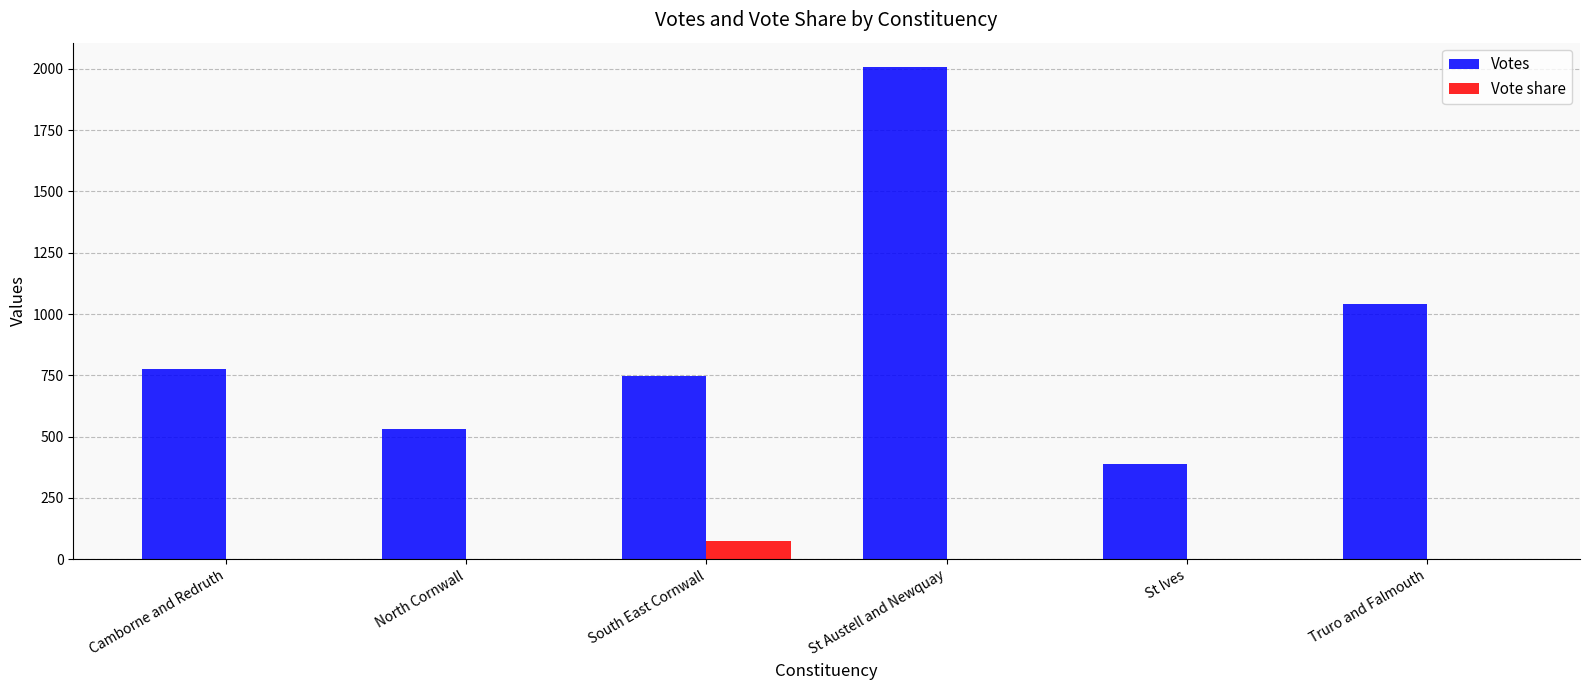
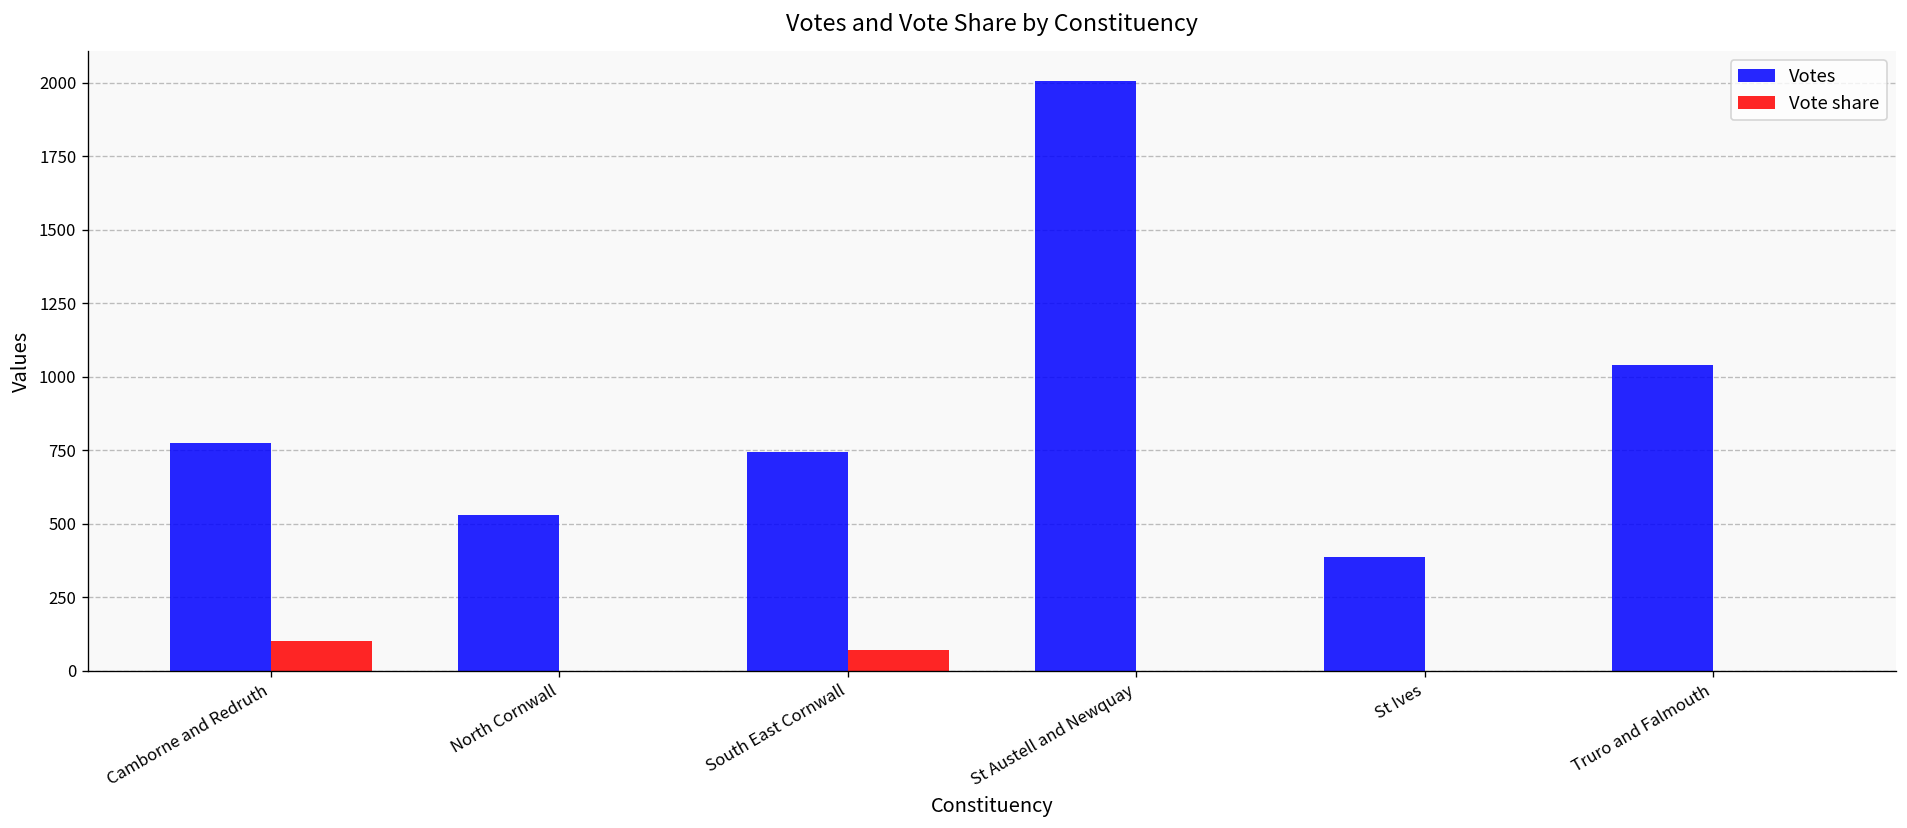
Vote share, Camborne and Redruth: 0 -> 100
